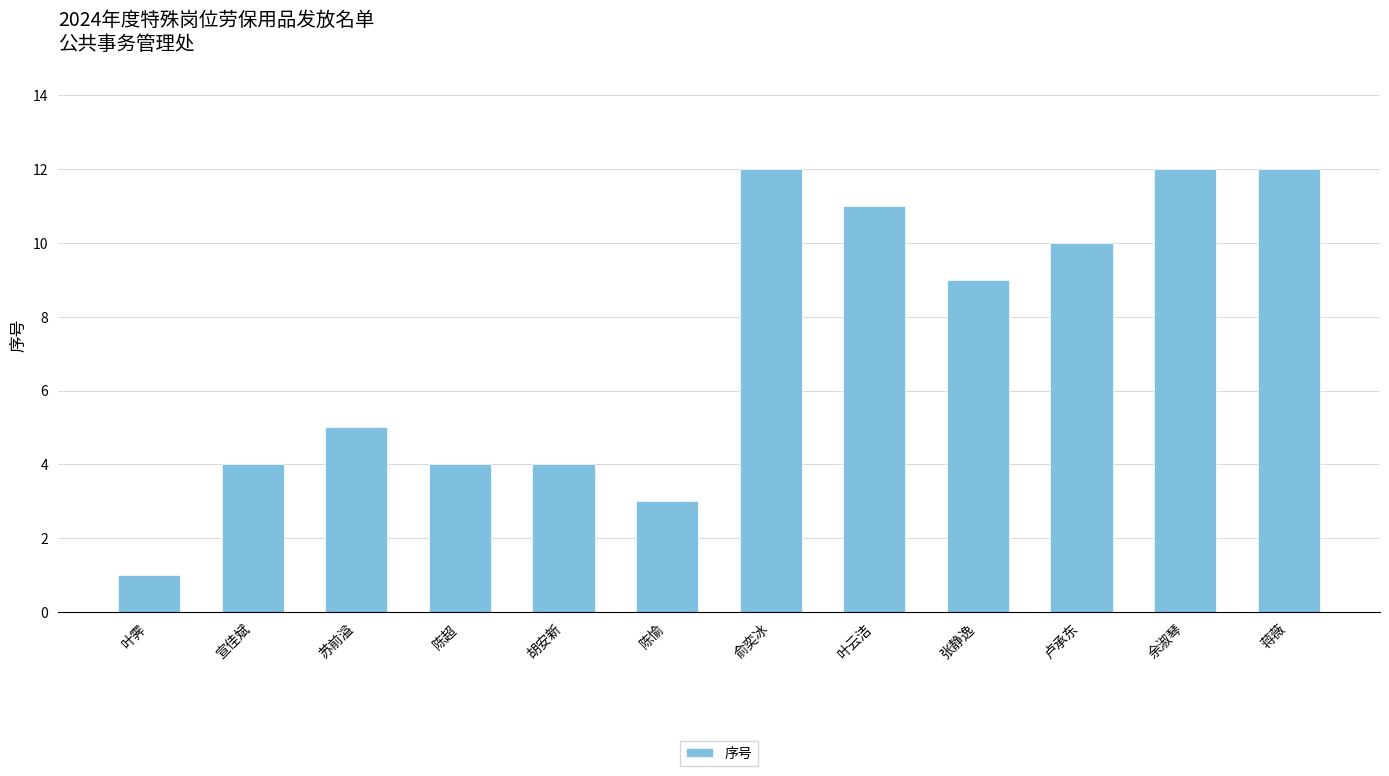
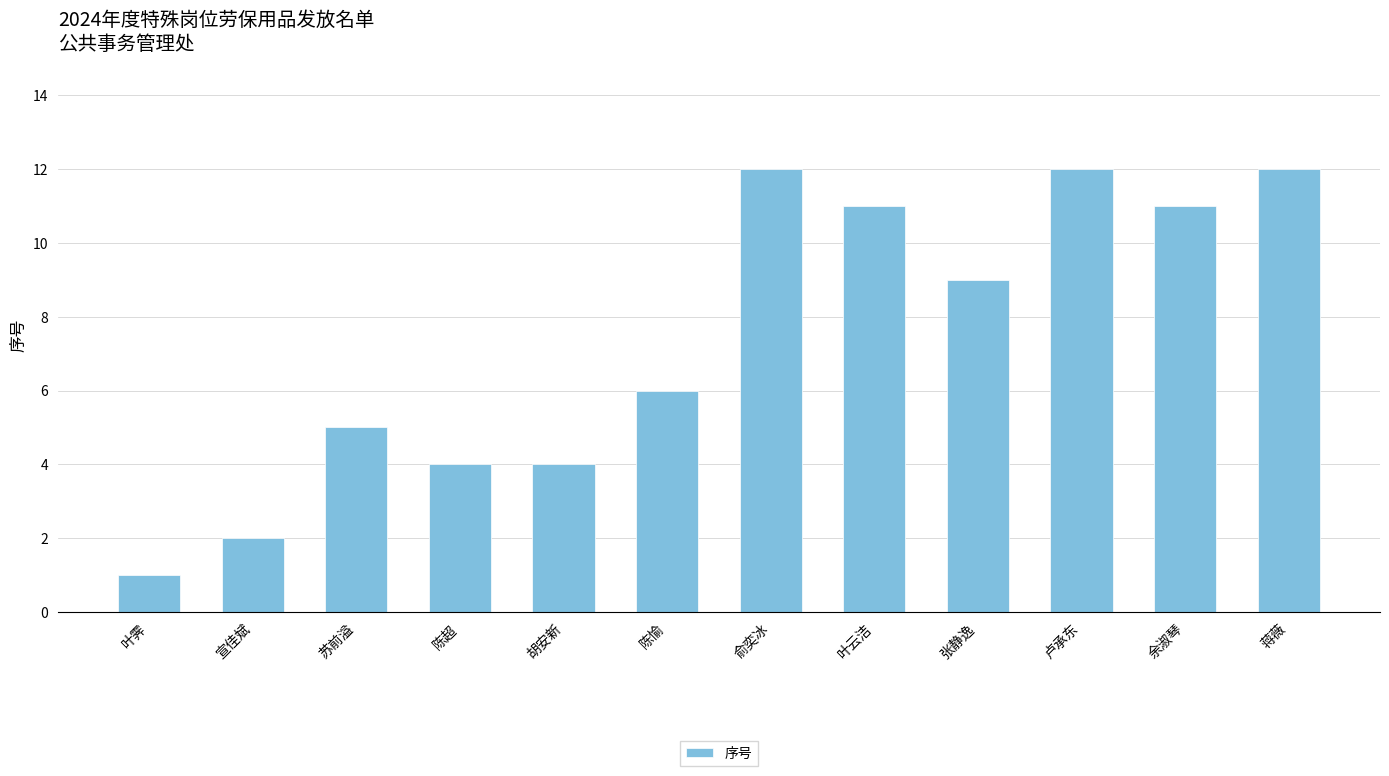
宣佳斌: 4 -> 2
陈愉: 3 -> 6
卢承东: 10 -> 12
余淑琴: 12 -> 11
